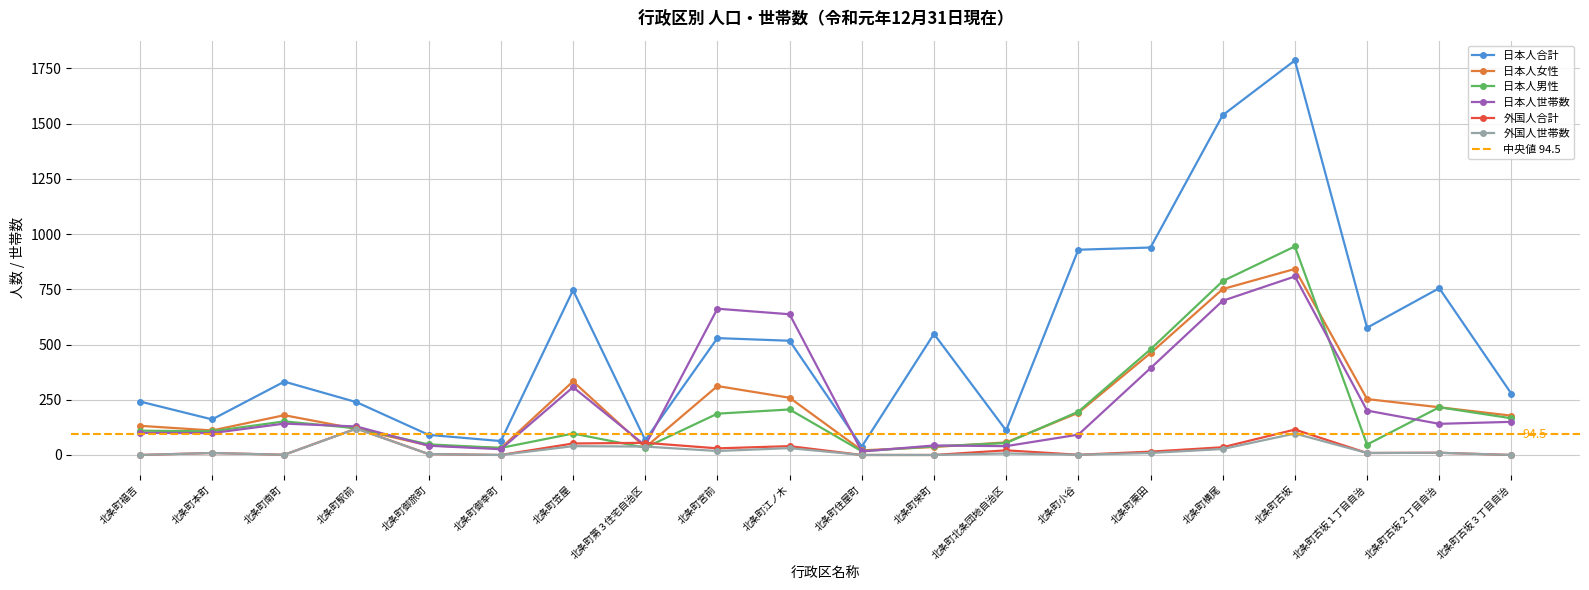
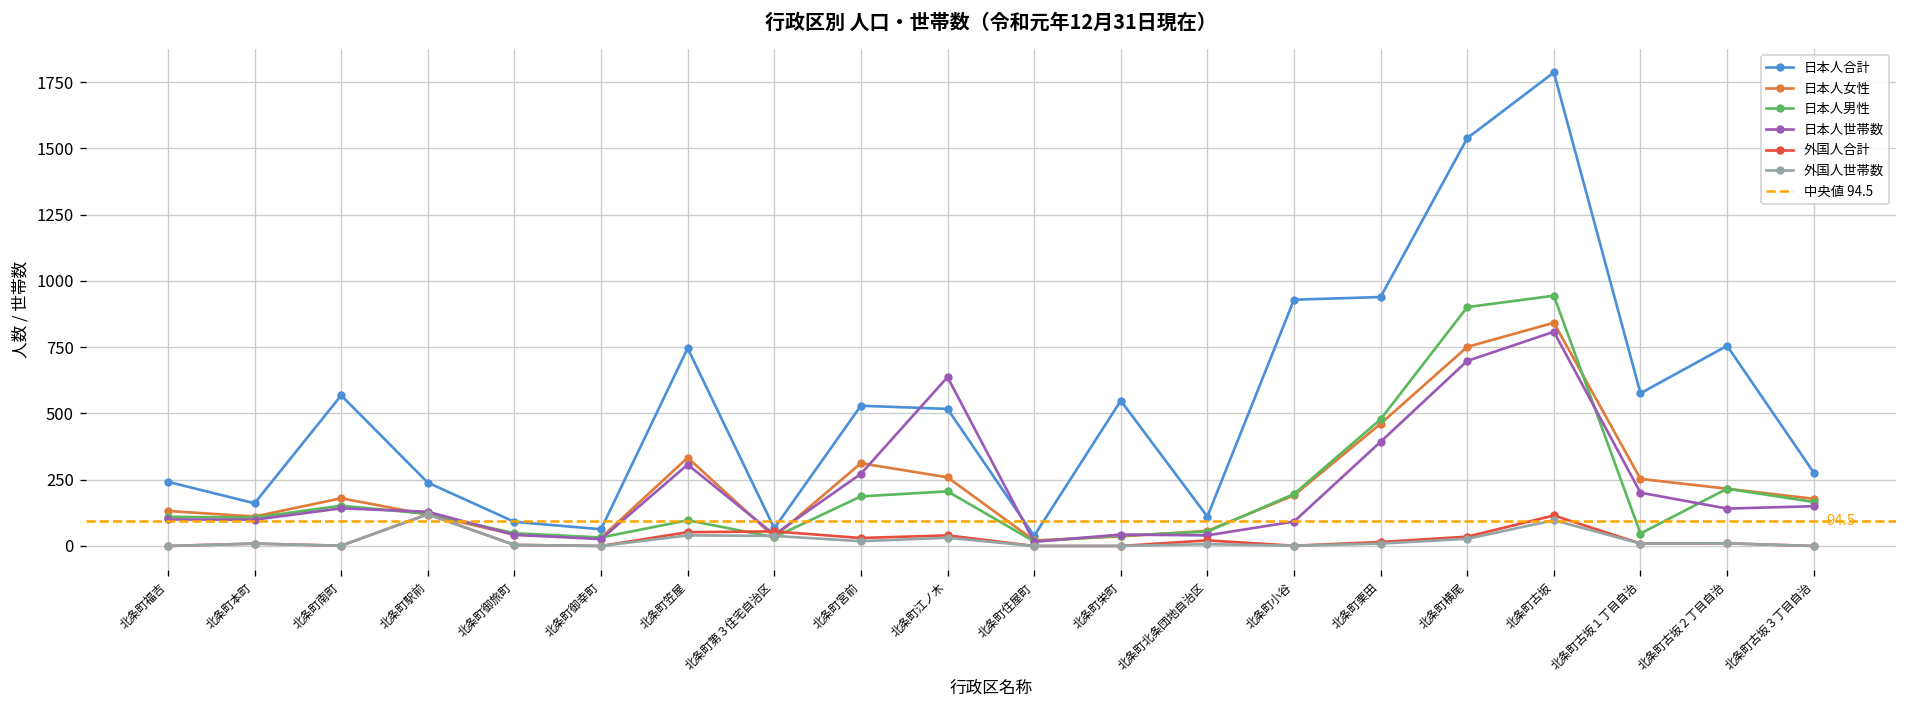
日本人合計, 北条町南町: 330 -> 570
日本人世帯数, 北条町宮前: 660 -> 270
日本人男性, 北条町横尾: 790 -> 900
